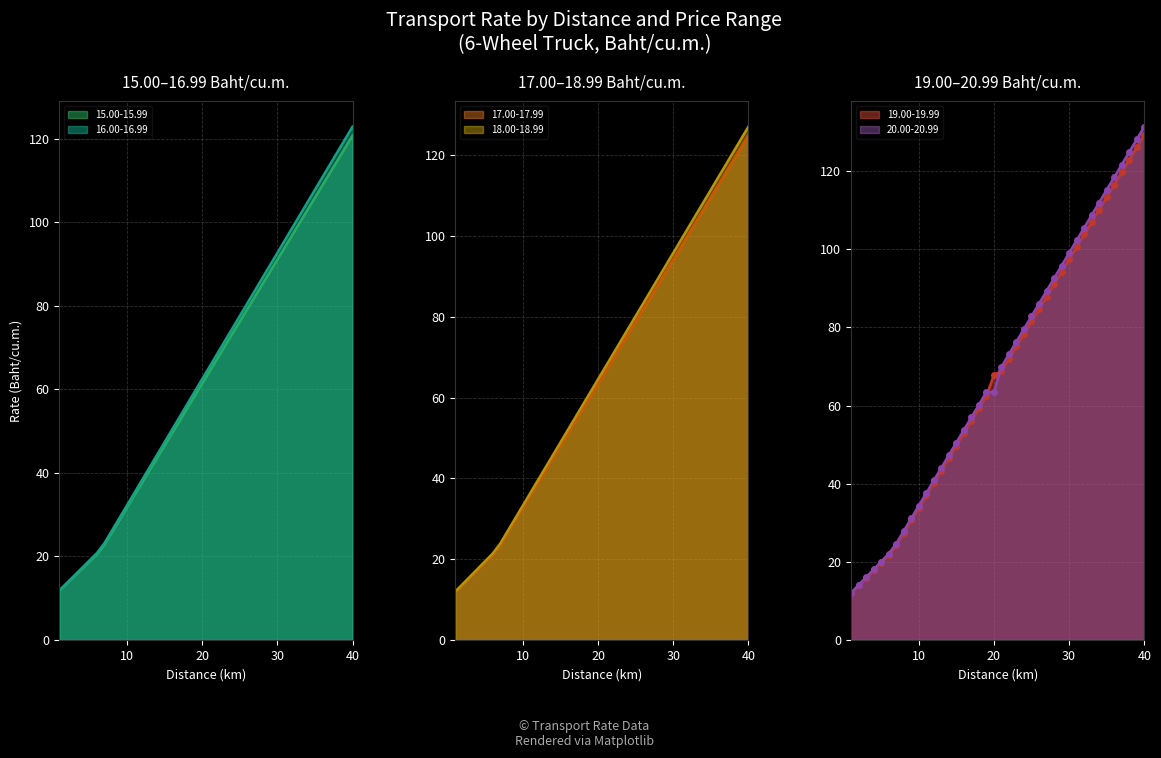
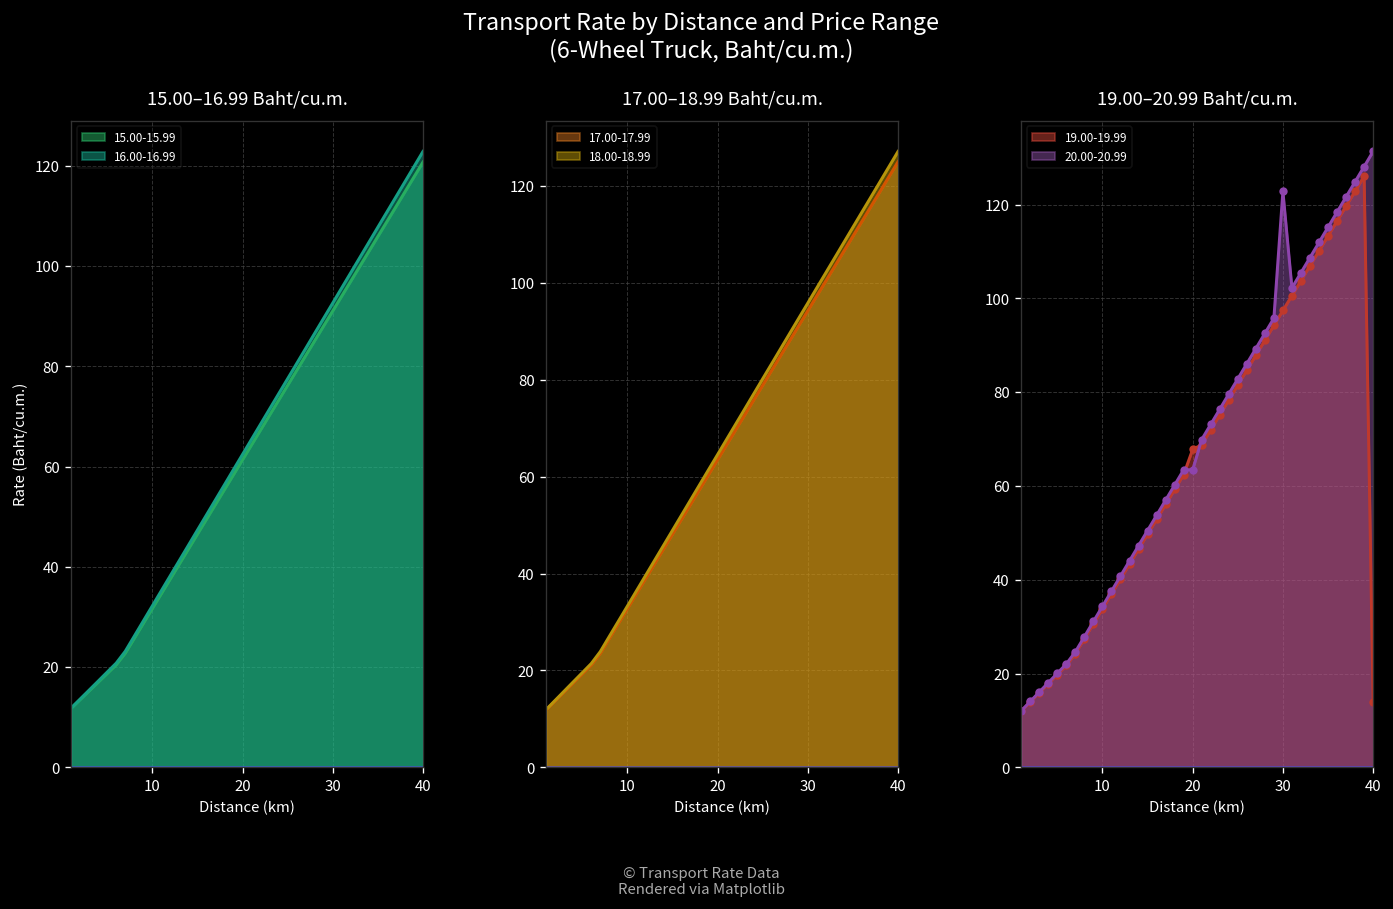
19.00–20.99 Baht/cu.m., 20.00-20.99, 30: 99 -> 123
19.00–20.99 Baht/cu.m., 19.00-19.99, 40: 129 -> 14
